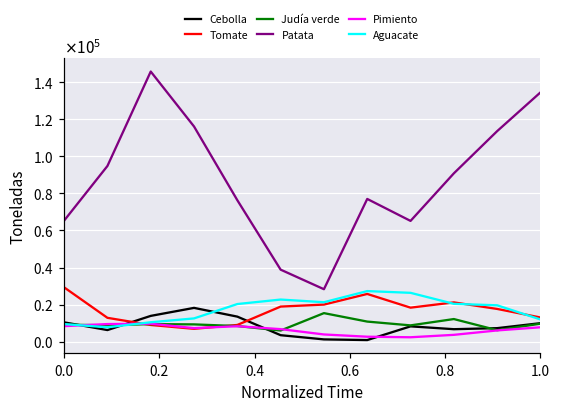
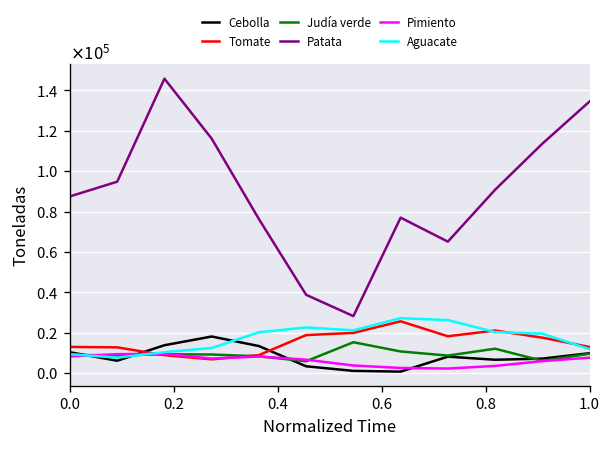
Tomate, 0.0: 29000 -> 13000
Patata, 0.0: 65000 -> 88000
